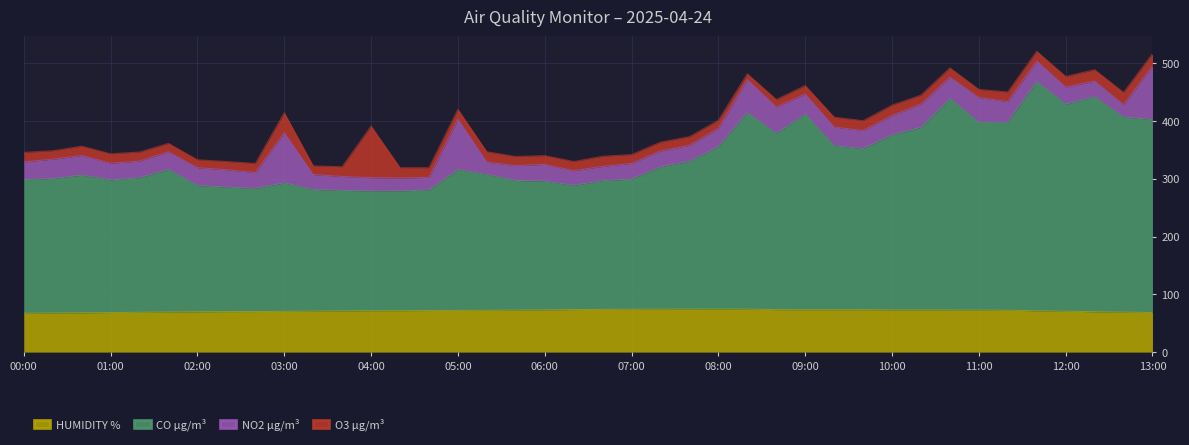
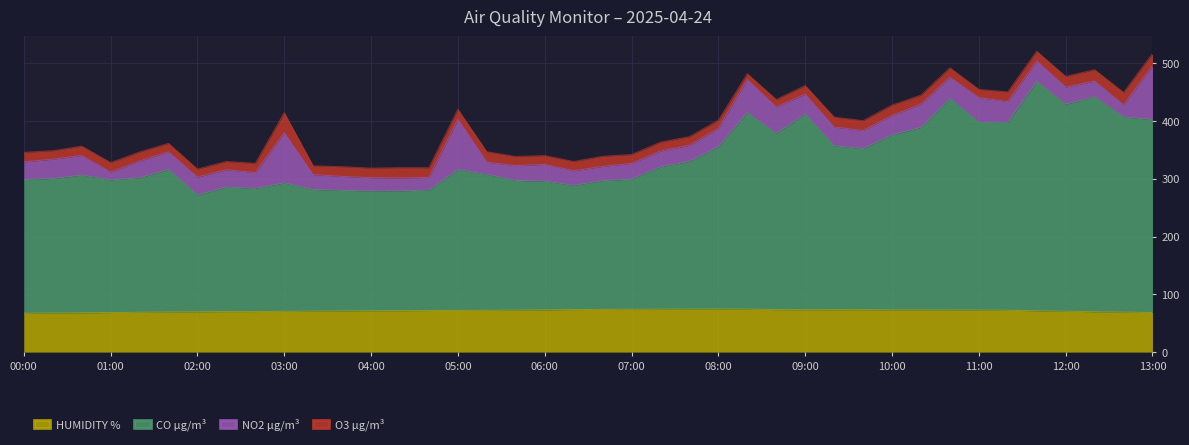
NO2 µg/m³, 01:00: 30 -> 10
CO µg/m³, 02:00: 220 -> 200
O3 µg/m³, 04:00: 90 -> 20
